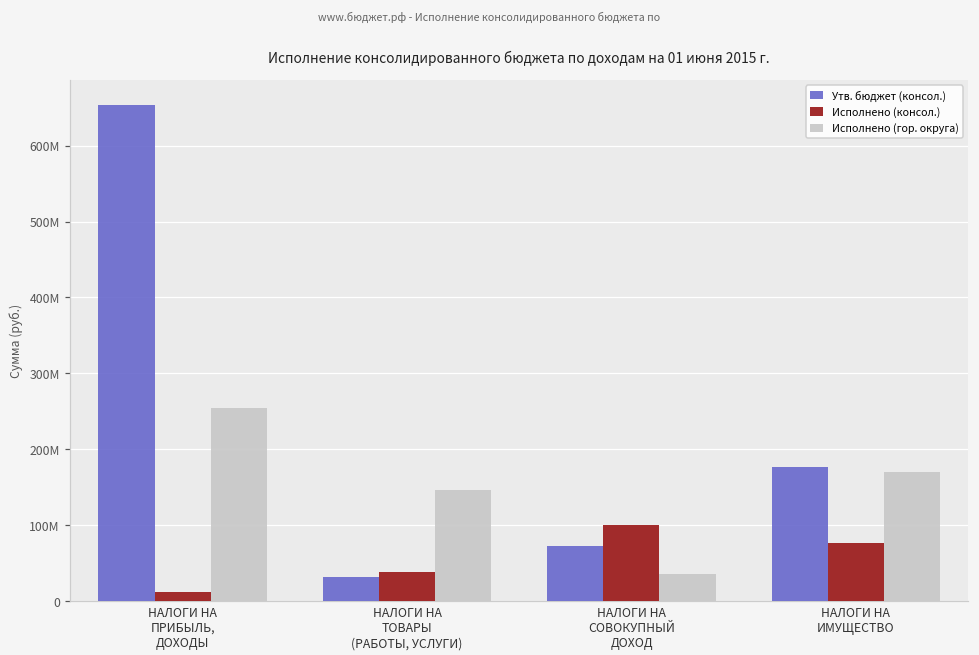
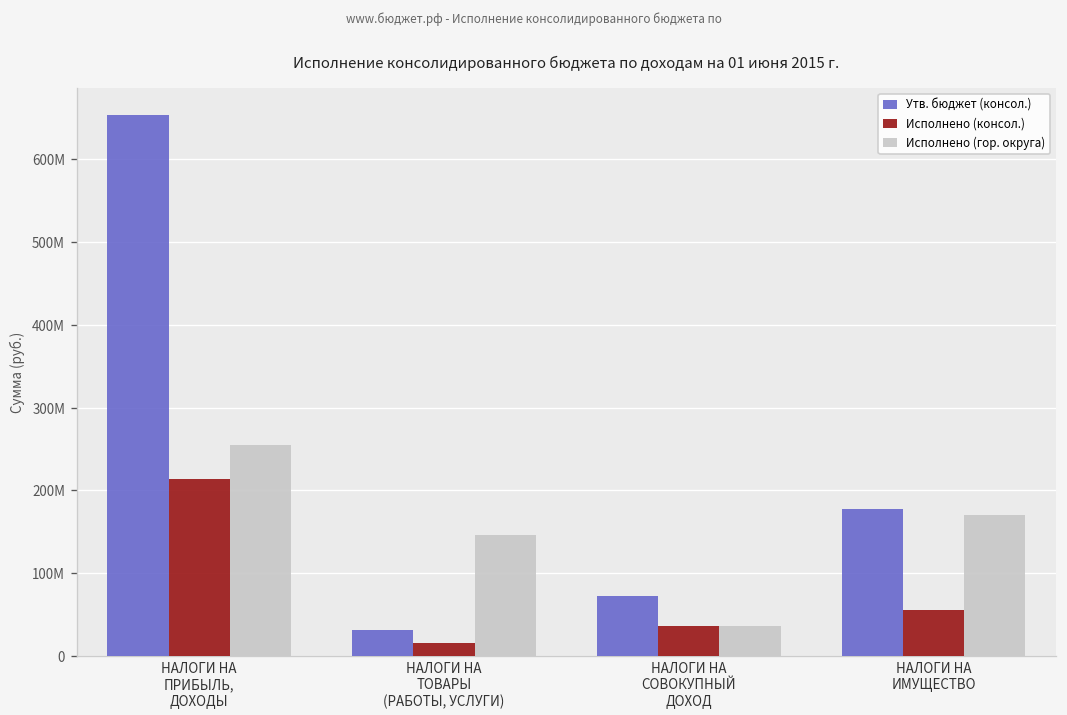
Исполнено (консол.), НАЛОГИ НА ПРИБЫЛЬ, ДОХОДЫ: 10000000 -> 210000000
Исполнено (консол.), НАЛОГИ НА ТОВАРЫ (РАБОТЫ, УСЛУГИ): 40000000 -> 20000000
Исполнено (консол.), НАЛОГИ НА СОВОКУПНЫЙ ДОХОД: 100000000 -> 40000000
Исполнено (консол.), НАЛОГИ НА ИМУЩЕСТВО: 80000000 -> 60000000
